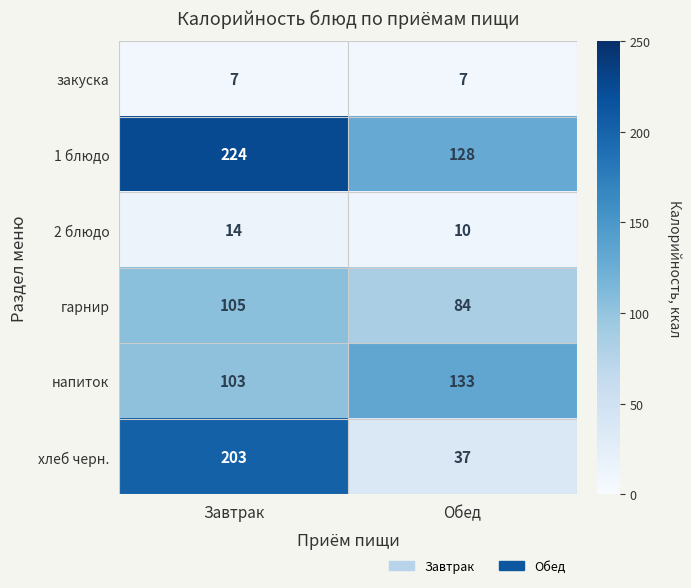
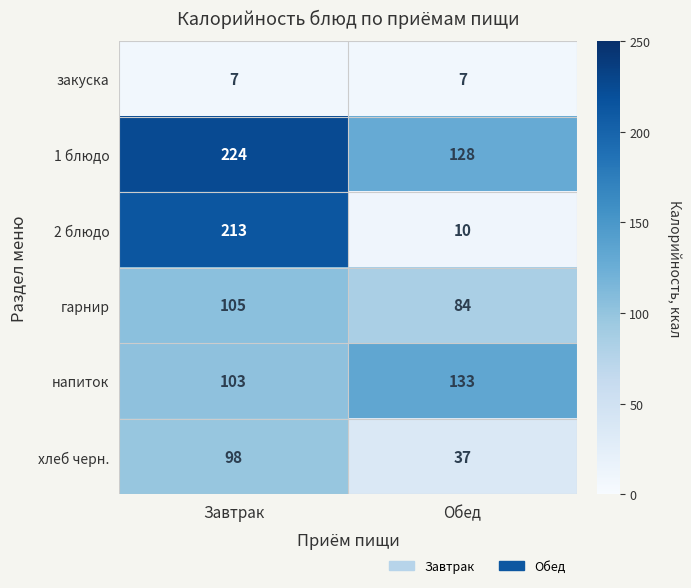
2 блюдо, Завтрак: 14 -> 213
хлеб черн., Завтрак: 203 -> 98
